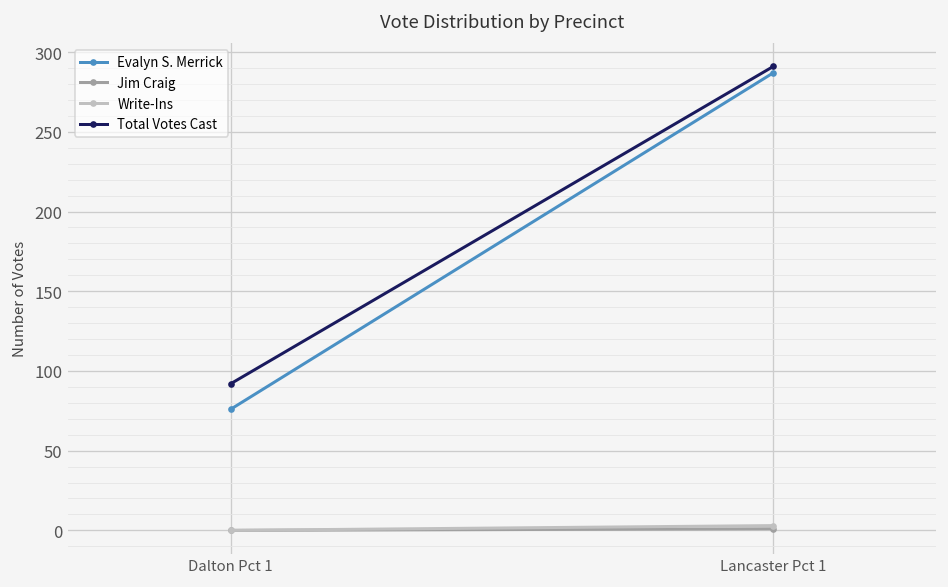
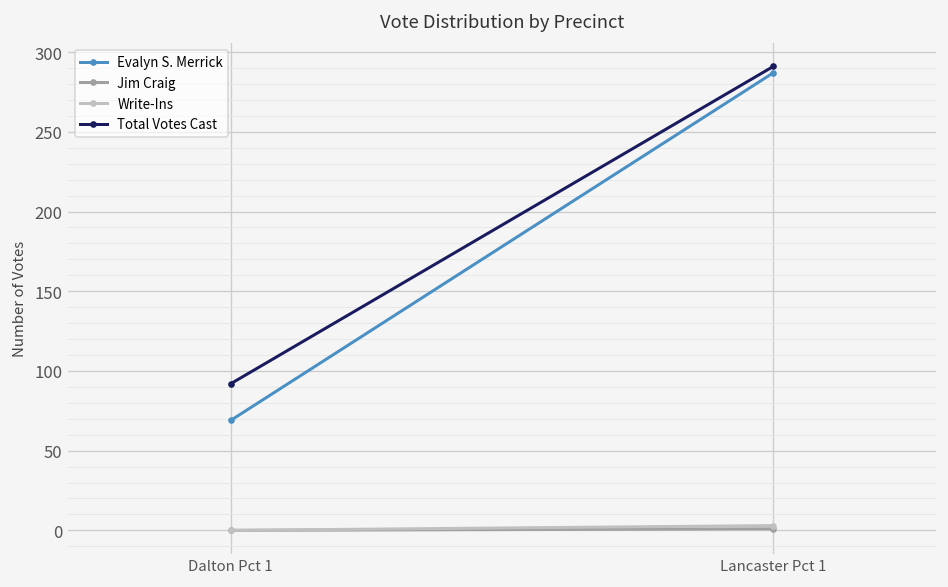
Evalyn S. Merrick, Dalton Pct 1: 76 -> 69
